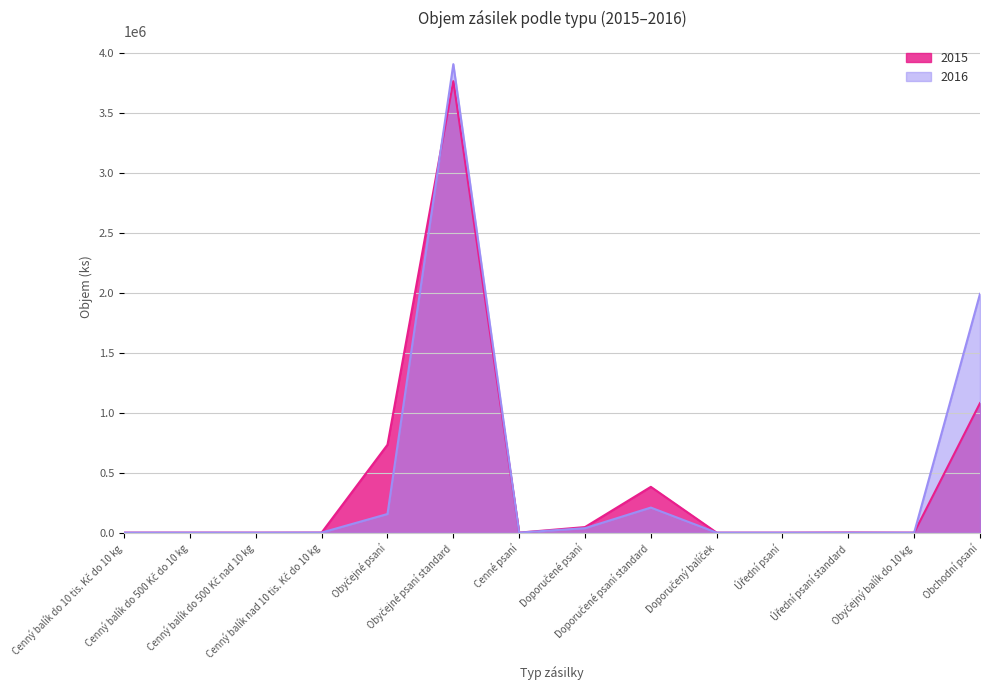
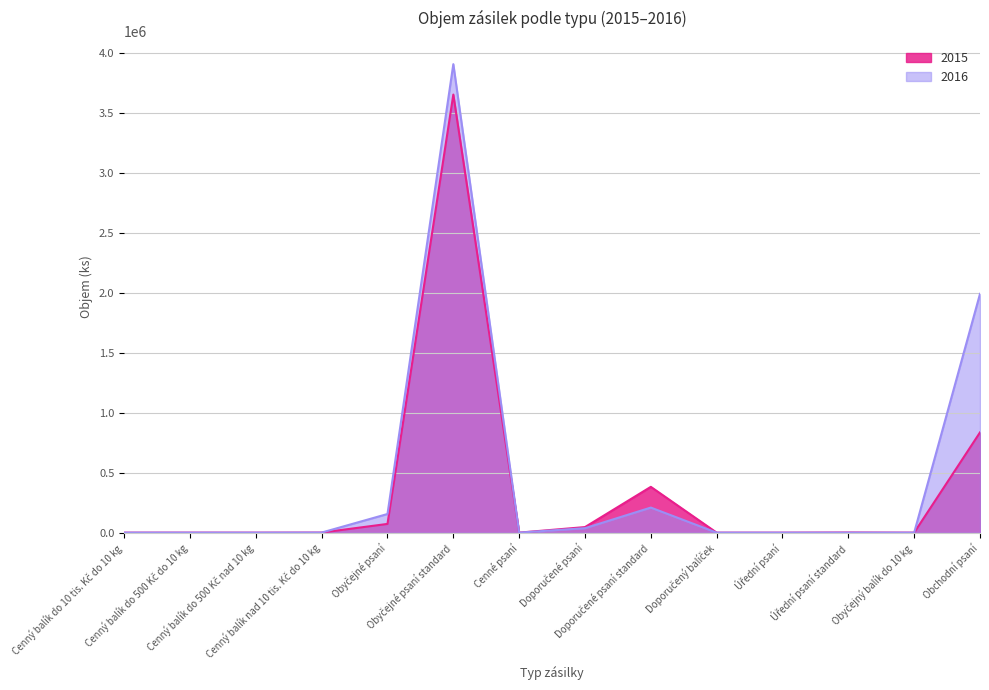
2015, Obyčejné psaní: 730000 -> 70000
2015, Obyčejné psaní standard: 3760000 -> 3650000
2015, Obchodní psaní: 1080000 -> 840000
